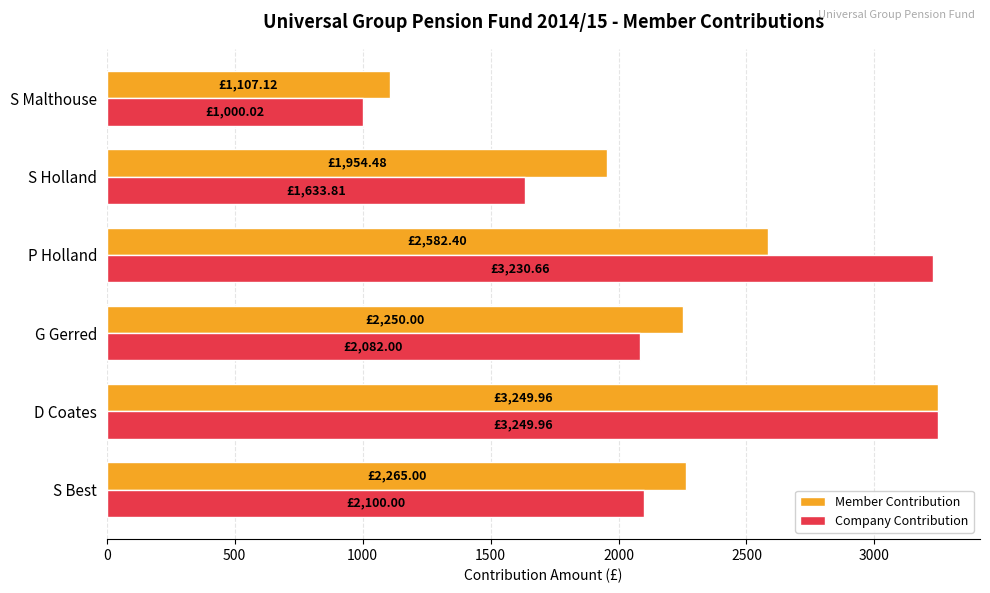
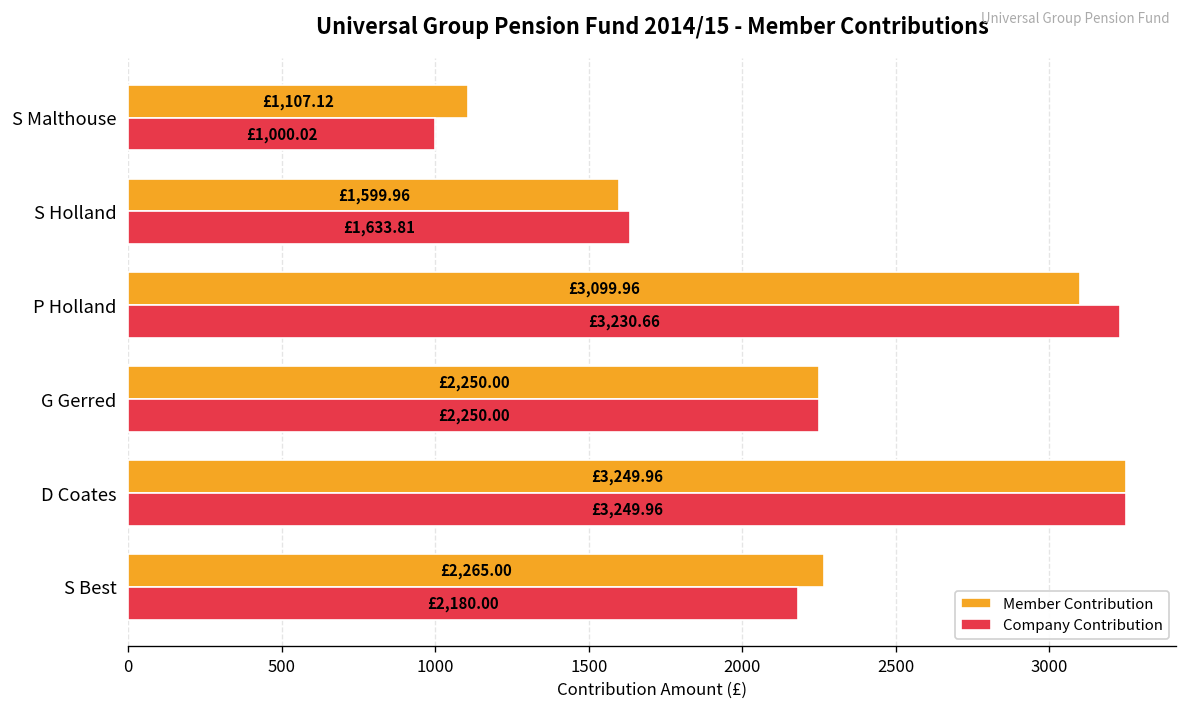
Member Contribution, S Holland: £1,954.48 -> £1,599.96
Member Contribution, P Holland: £2,582.40 -> £3,099.96
Company Contribution, G Gerred: £2,082.00 -> £2,250.00
Company Contribution, S Best: £2,100.00 -> £2,180.00
